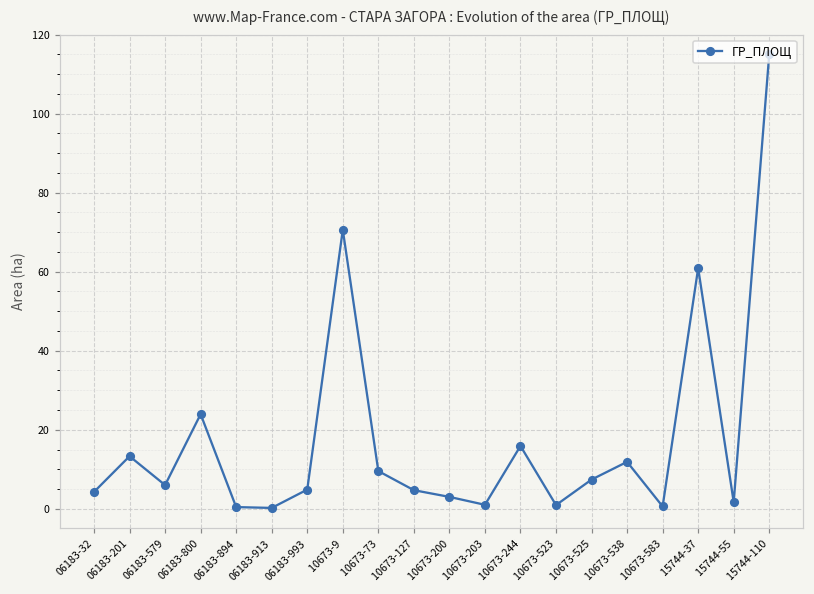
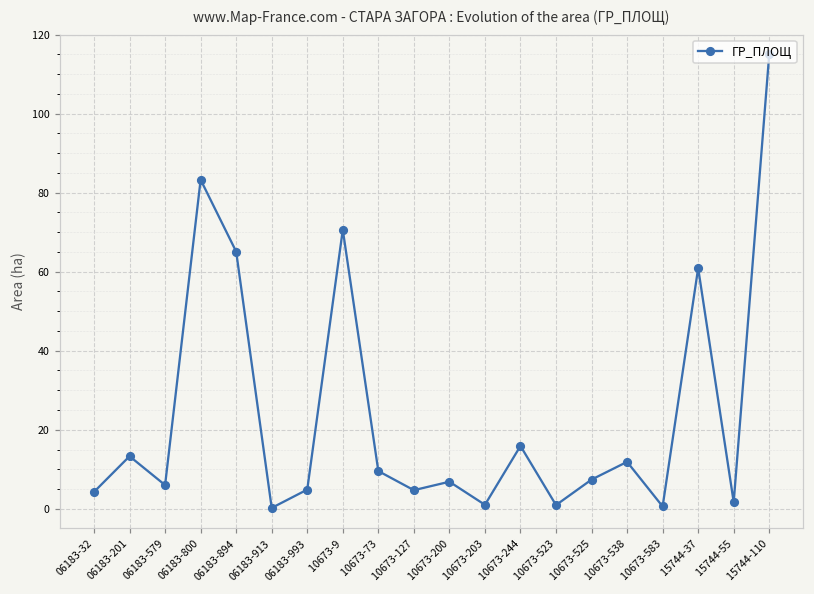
06183-800: 24 -> 83
06183-894: 0 -> 65
10673-200: 3 -> 7
